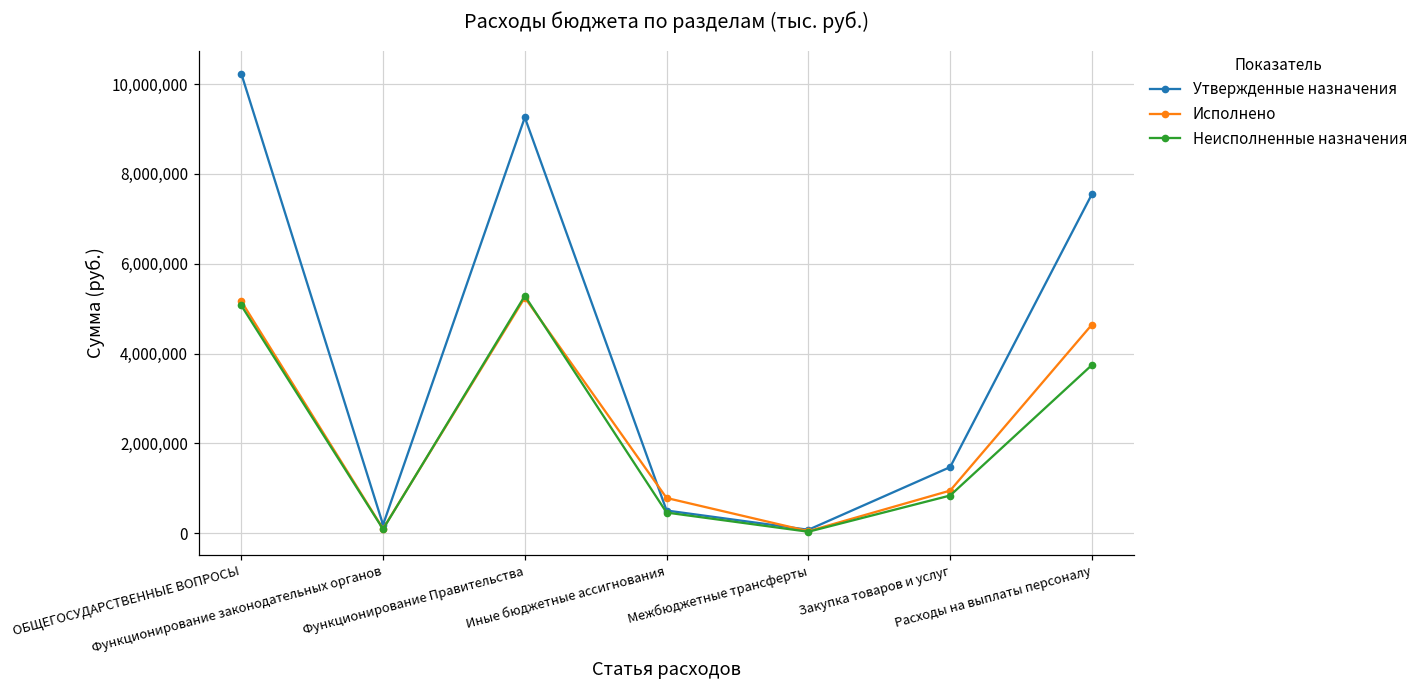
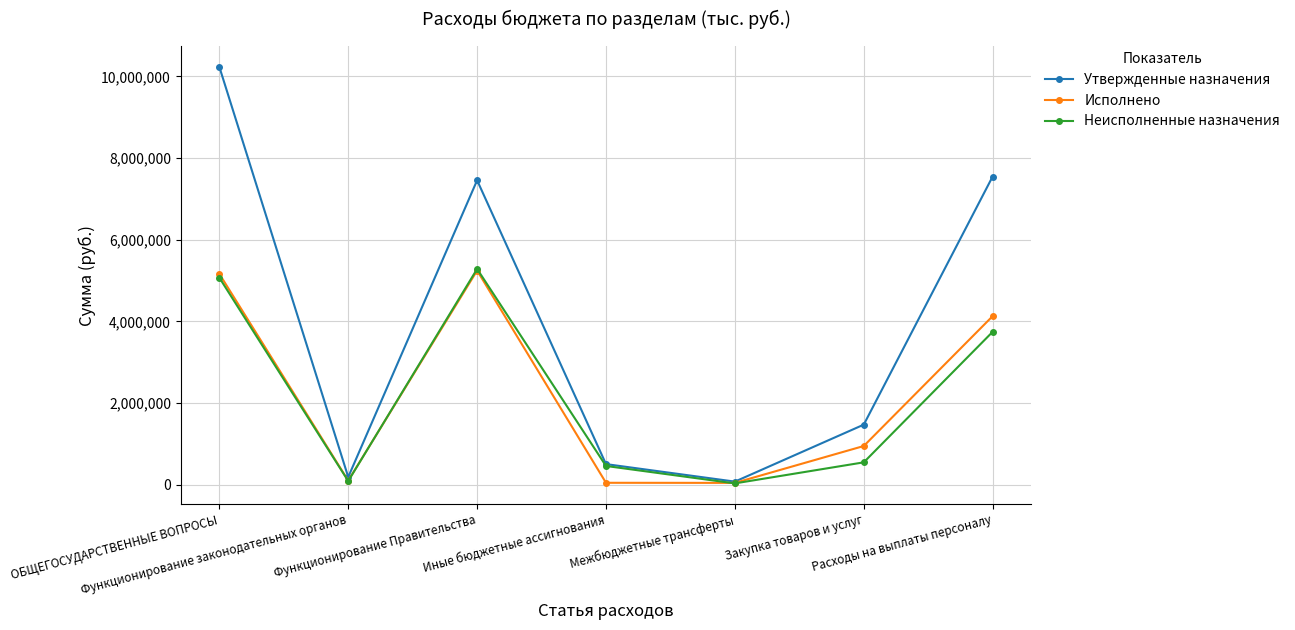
Утвержденные назначения, Функционирование Правительства: 9,300,000 -> 7,500,000
Исполнено, Иные бюджетные ассигнования: 800,000 -> 0
Неисполненные назначения, Закупка товаров и услуг: 800,000 -> 500,000
Исполнено, Расходы на выплаты персоналу: 4,600,000 -> 4,100,000
